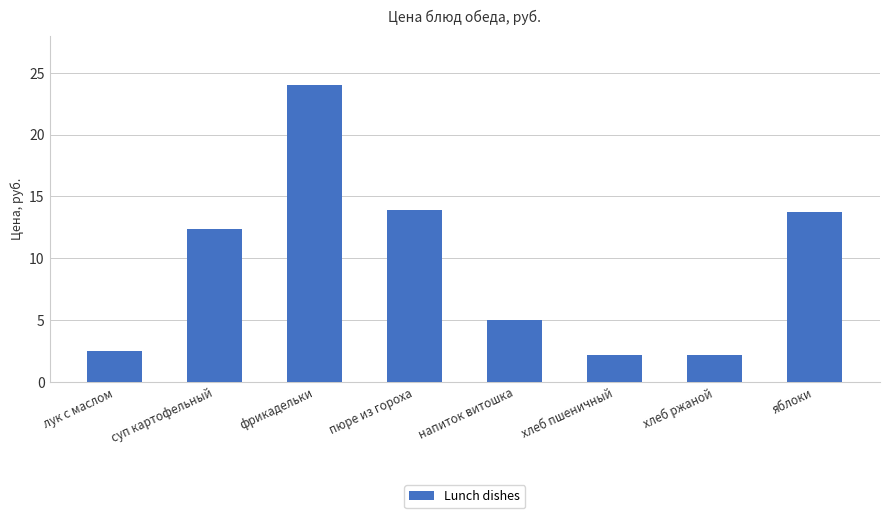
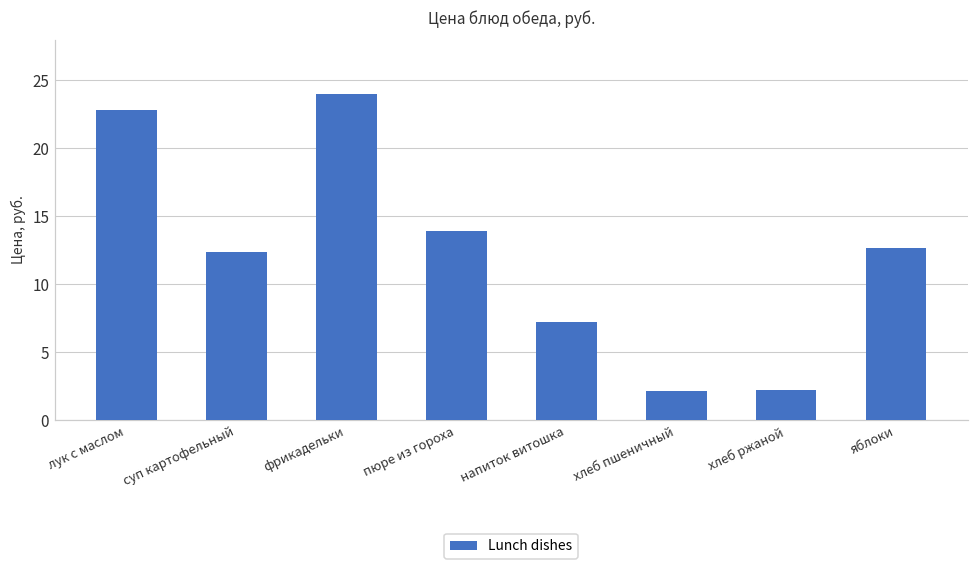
лук с маслом: 2.5 -> 22.8
напиток витошка: 5.0 -> 7.2
яблоки: 13.8 -> 12.7
